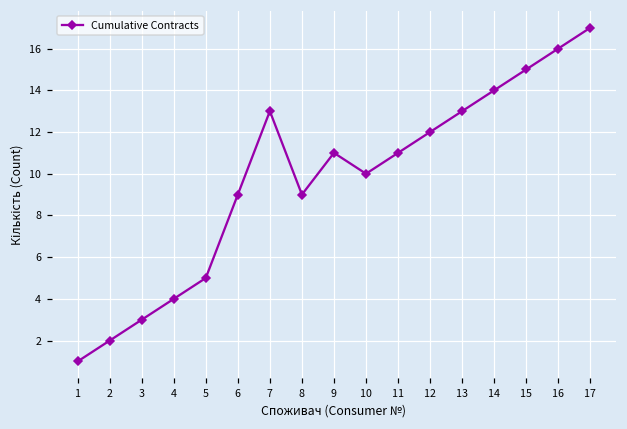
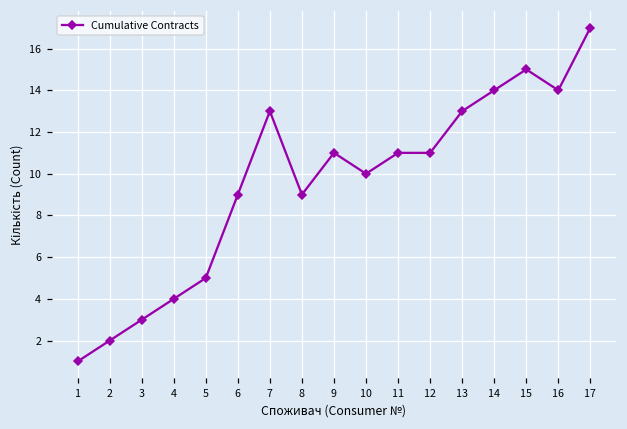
12: 12 -> 11
16: 16 -> 14
